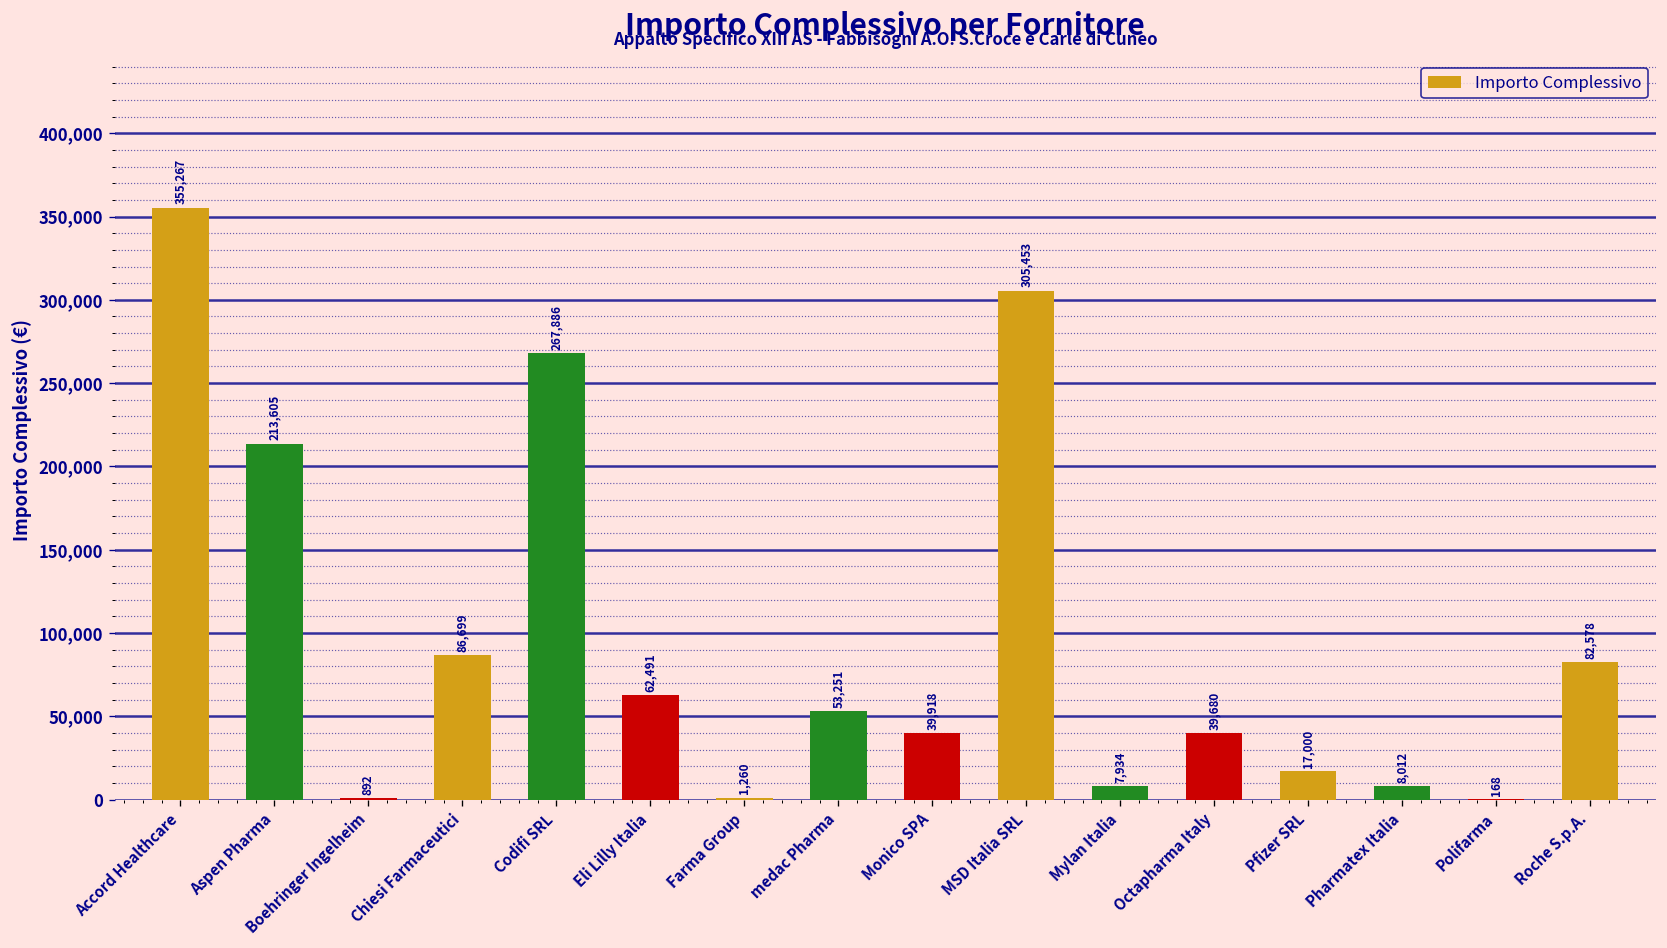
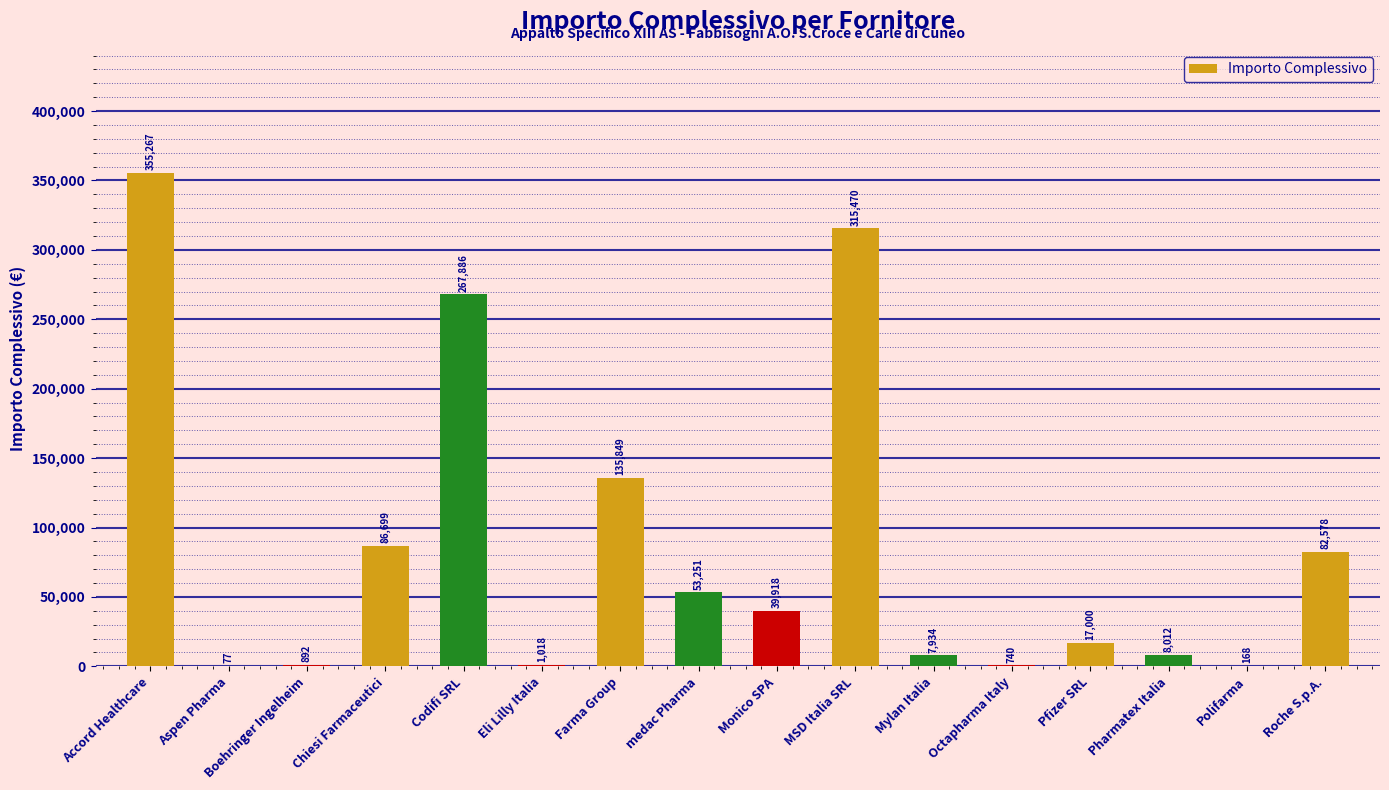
Aspen Pharma: 213,605 -> 77
Eli Lilly Italia: 62,491 -> 1,018
Farma Group: 1,260 -> 135,849
MSD Italia SRL: 305,453 -> 315,470
Octapharma Italy: 39,680 -> 740
